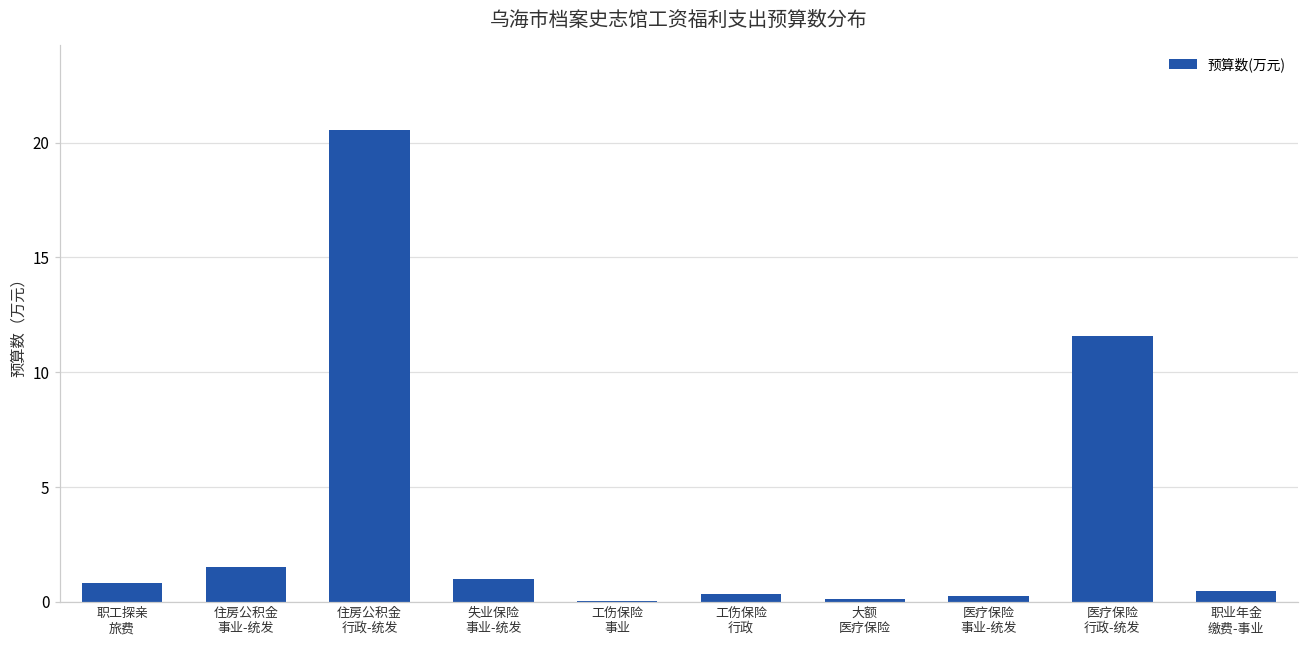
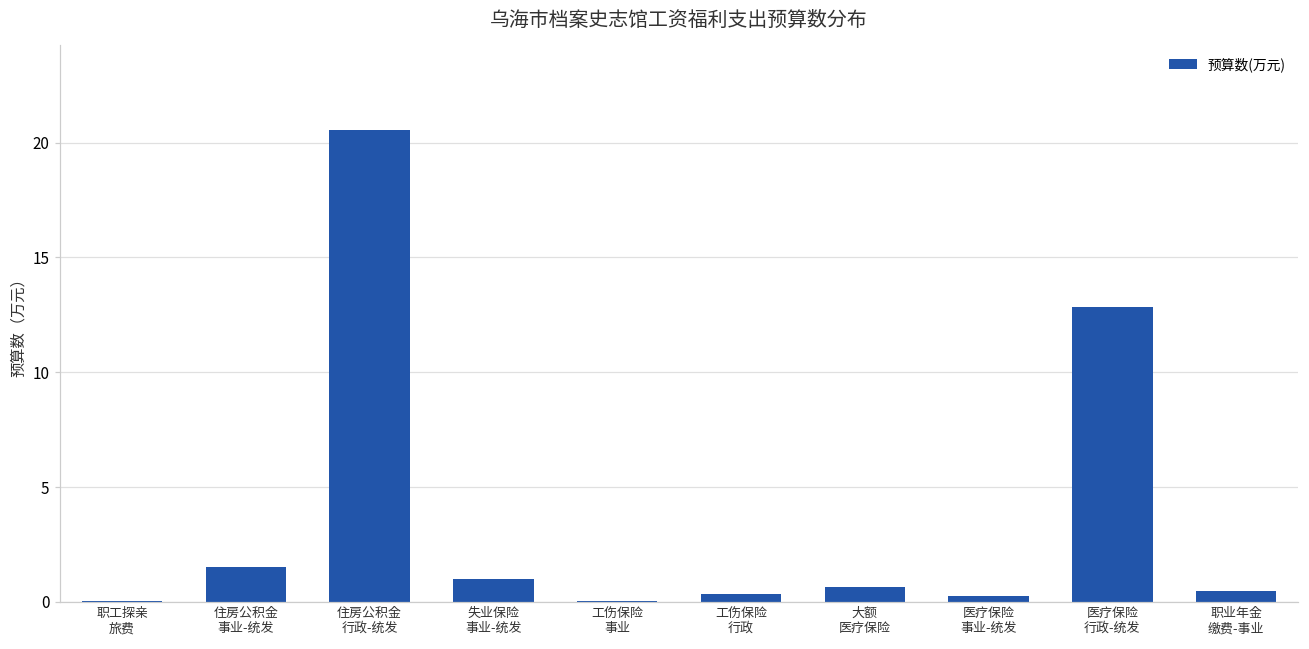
职工探亲 旅费: 0.8 -> 0.0
大额 医疗保险: 0.1 -> 0.7
医疗保险 行政-统发: 11.6 -> 12.8
